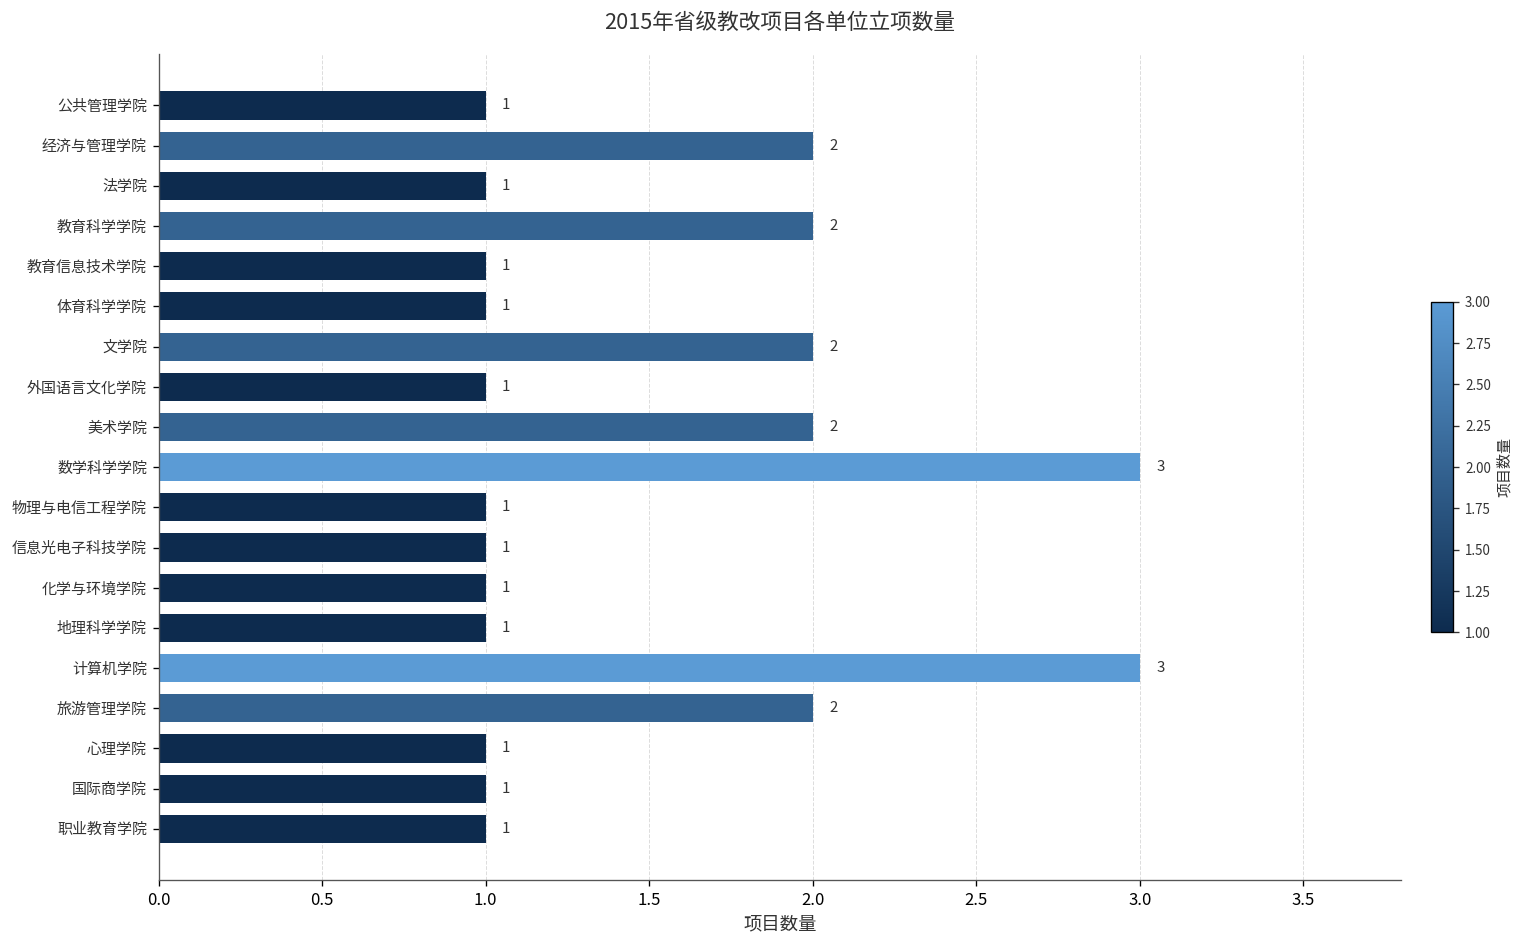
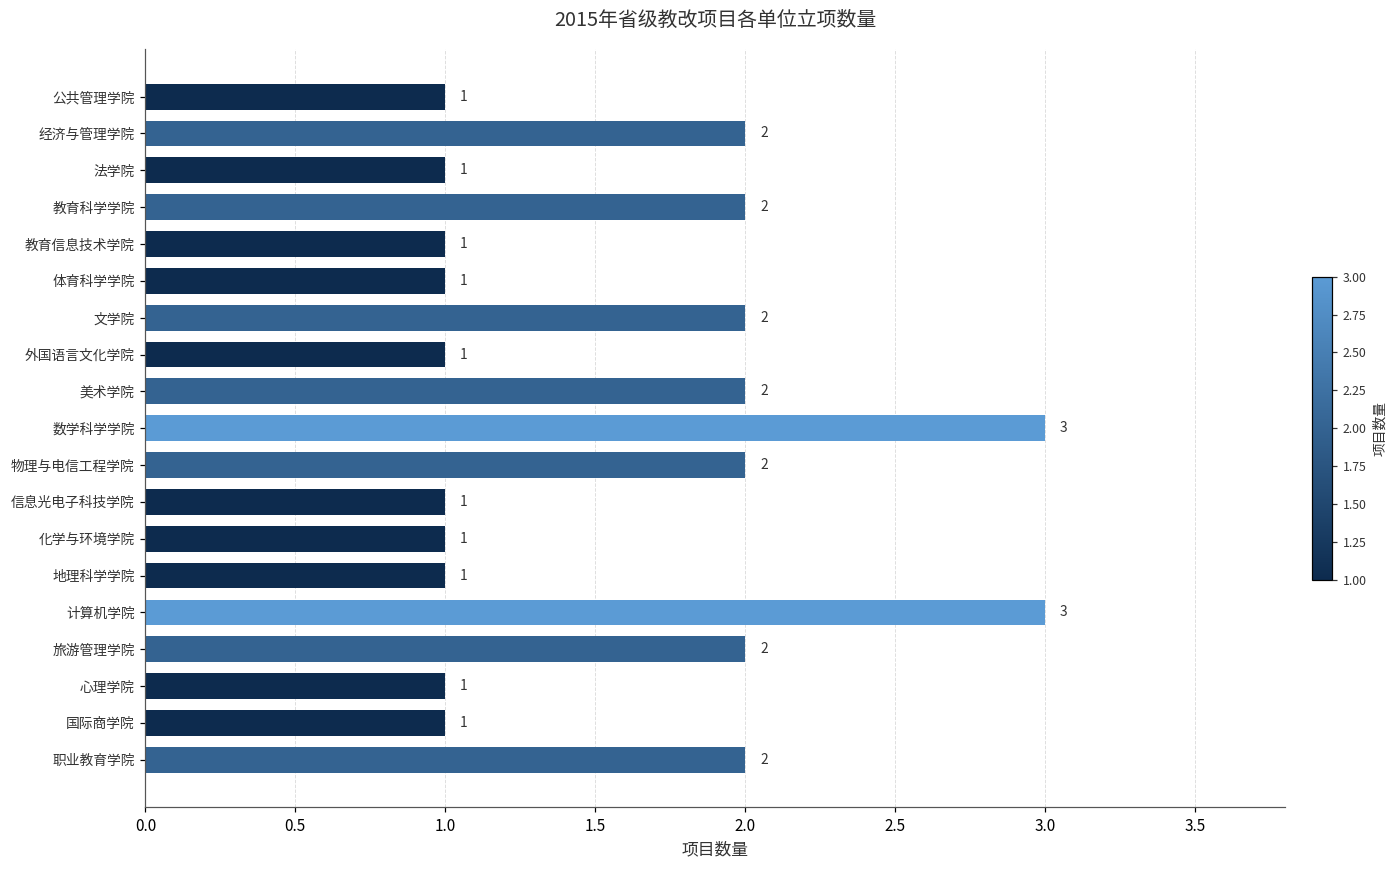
物理与电信工程学院: 1 -> 2
职业教育学院: 1 -> 2
